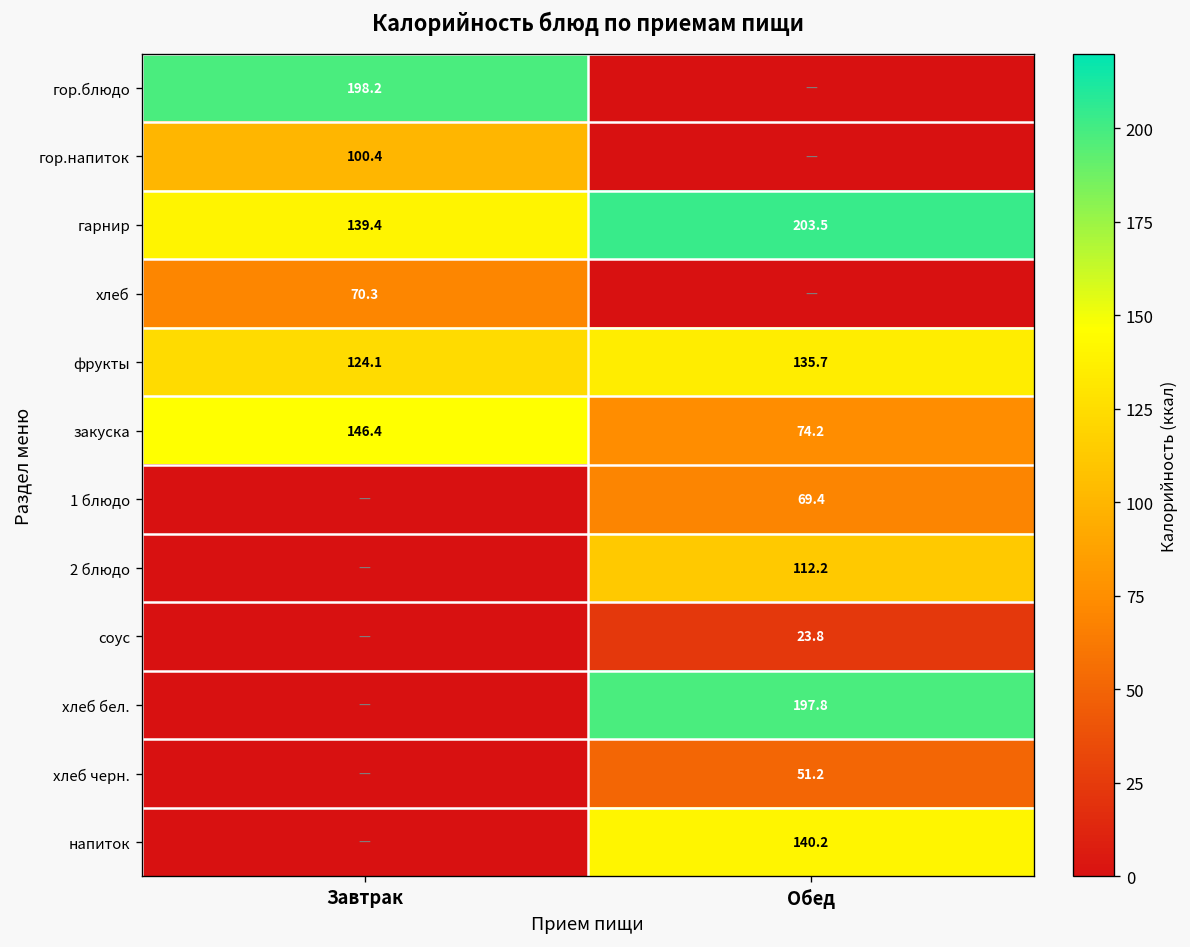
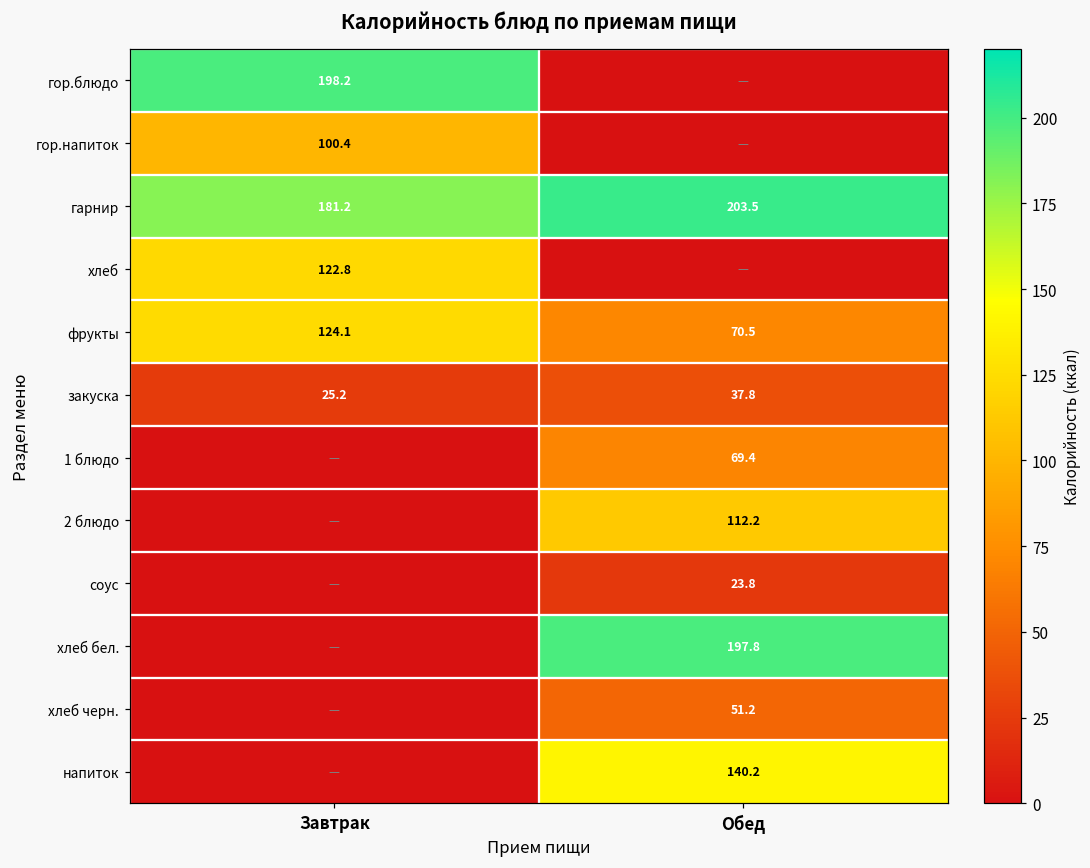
гарнир, Завтрак: 139.4 -> 181.2
хлеб, Завтрак: 70.3 -> 122.8
фрукты, Обед: 135.7 -> 70.5
закуска, Завтрак: 146.4 -> 25.2
закуска, Обед: 74.2 -> 37.8
